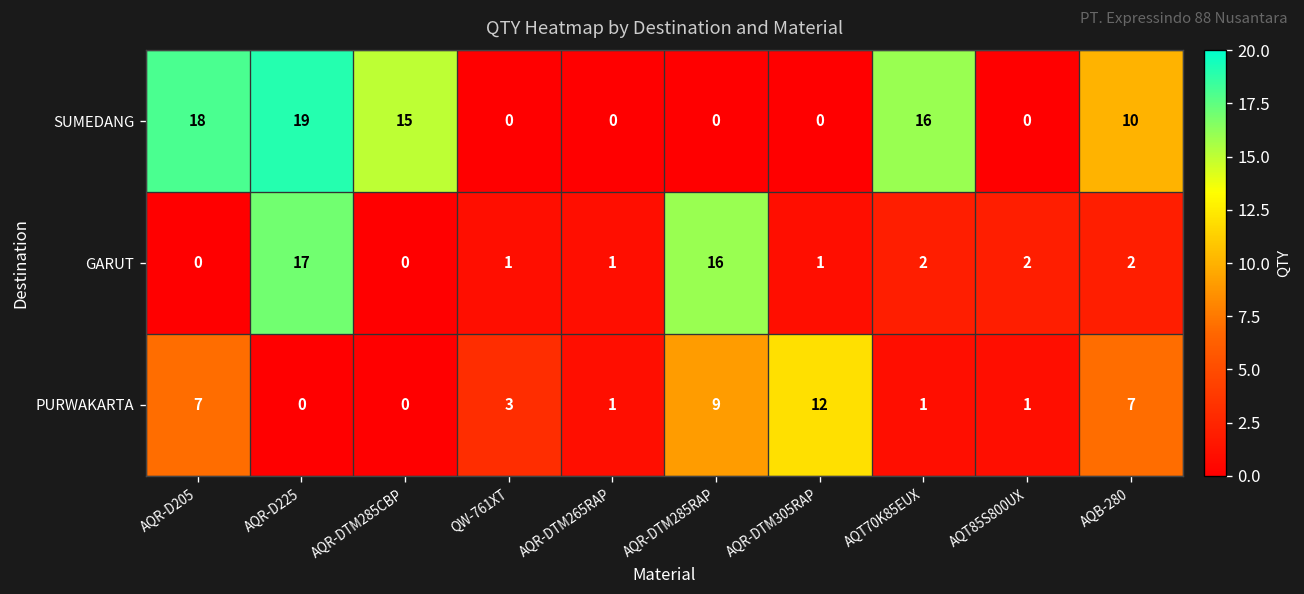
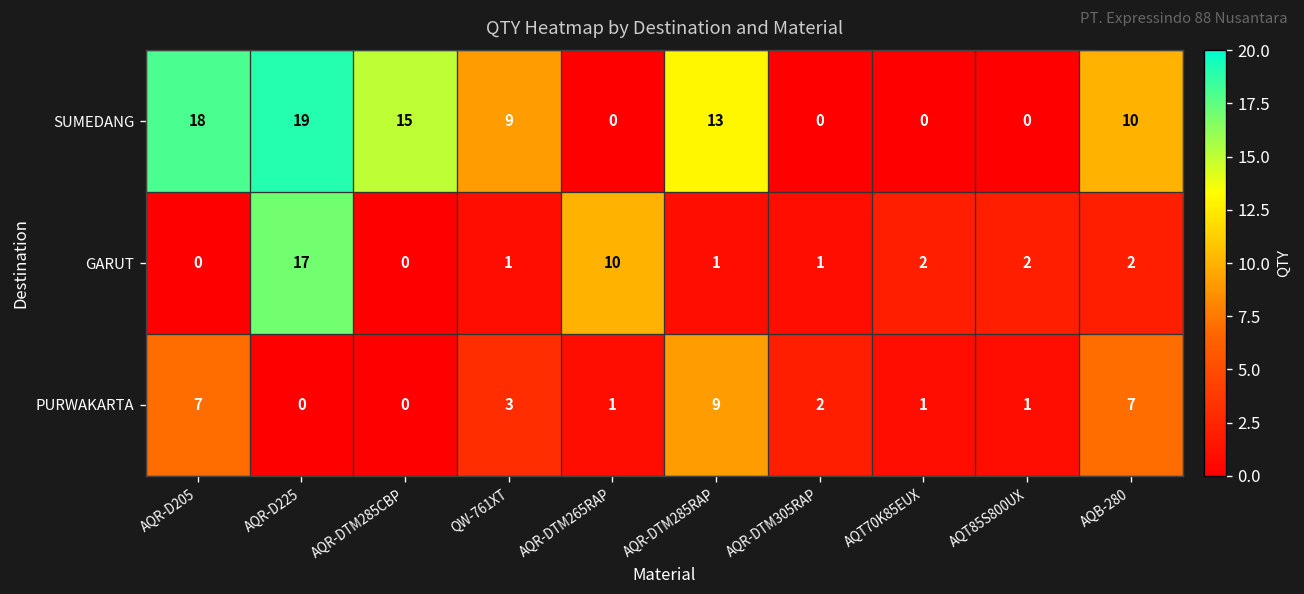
SUMEDANG, QW-761XT: 0 -> 9
SUMEDANG, AQR-DTM285RAP: 0 -> 13
SUMEDANG, AQT70K85EUX: 16 -> 0
GARUT, AQR-DTM265RAP: 1 -> 10
GARUT, AQR-DTM285RAP: 16 -> 1
PURWAKARTA, AQR-DTM305RAP: 12 -> 2
